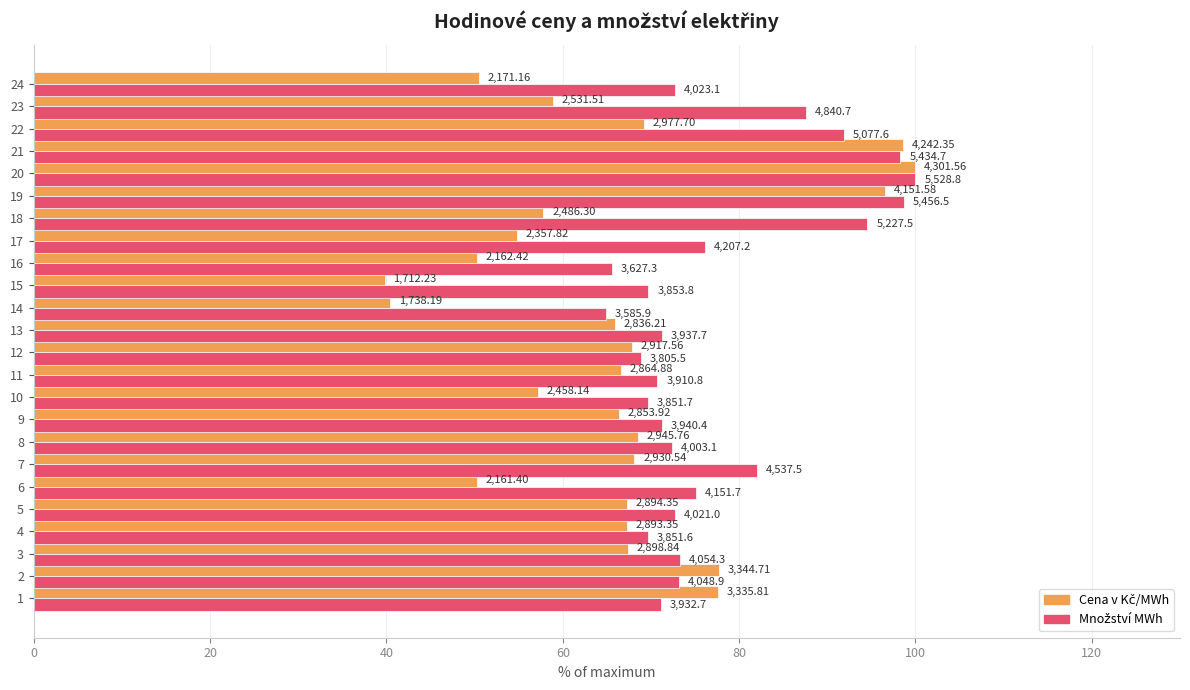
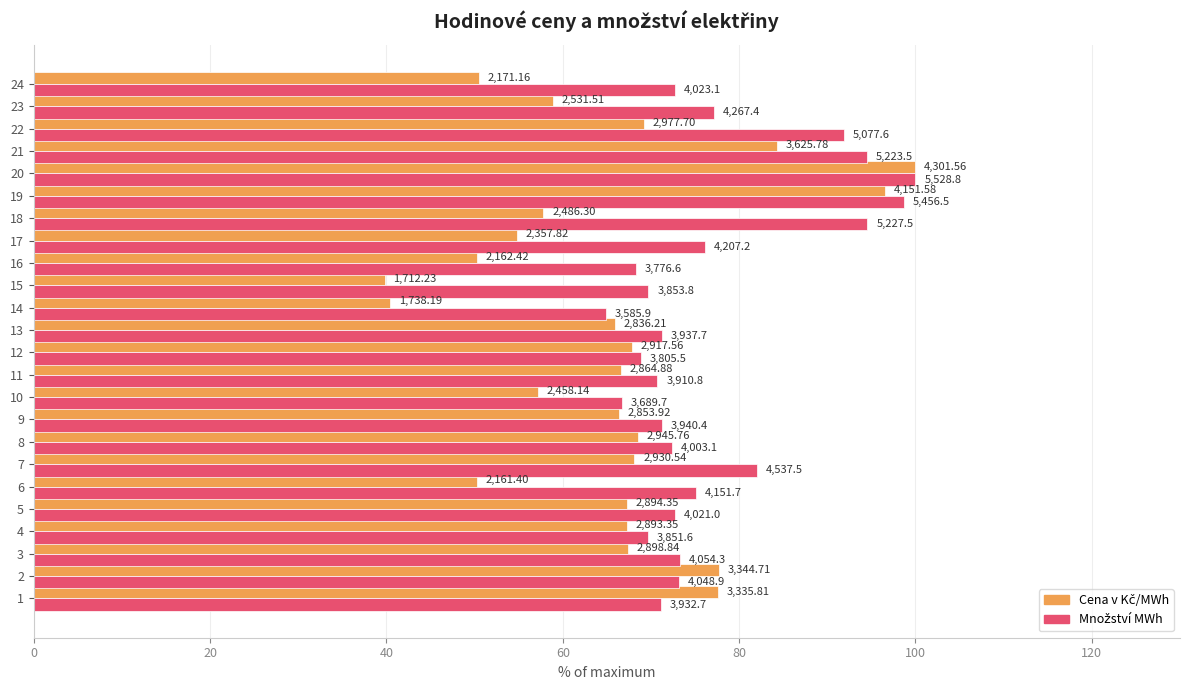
Množství MWh, 23: 4,840.7 -> 4,267.4
Cena v Kč/MWh, 21: 4,242.35 -> 3,625.78
Množství MWh, 21: 5,434.7 -> 5,223.5
Množství MWh, 16: 3,627.3 -> 3,776.6
Množství MWh, 10: 3,851.7 -> 3,689.7
